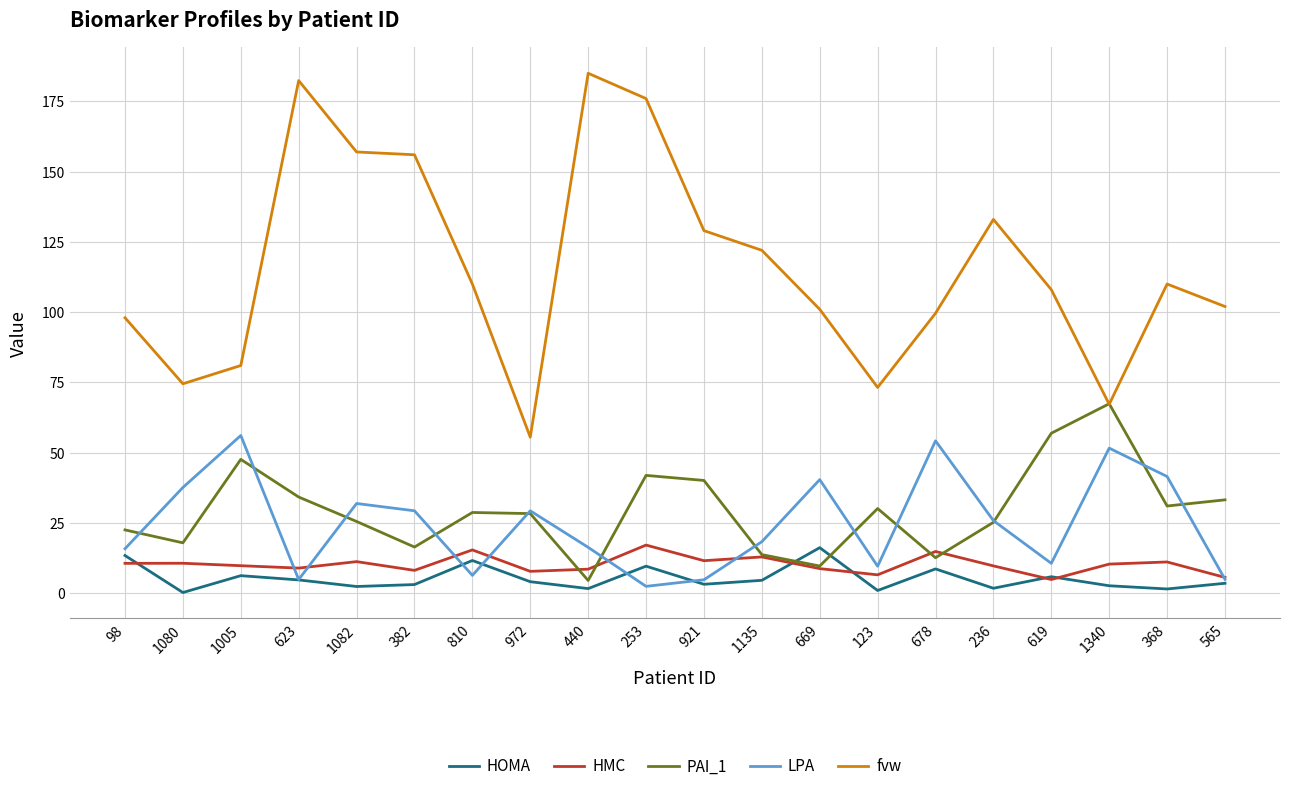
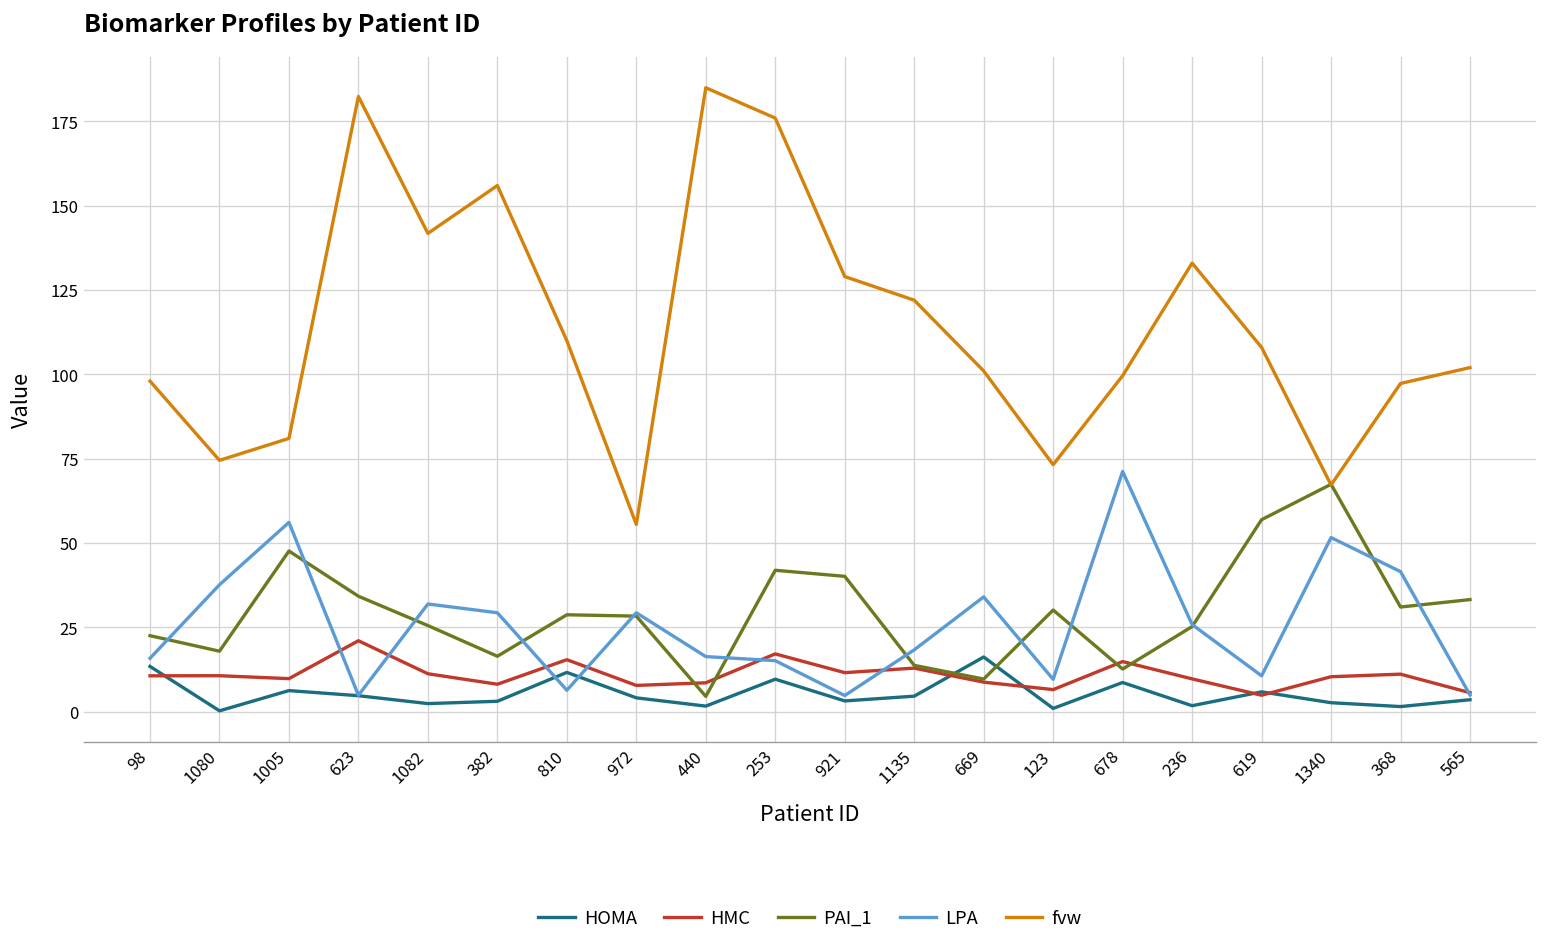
HMC, 623: 9 -> 21
fvw, 1082: 157 -> 142
LPA, 253: 2 -> 15
LPA, 669: 40 -> 34
LPA, 678: 54 -> 71
fvw, 368: 110 -> 97
